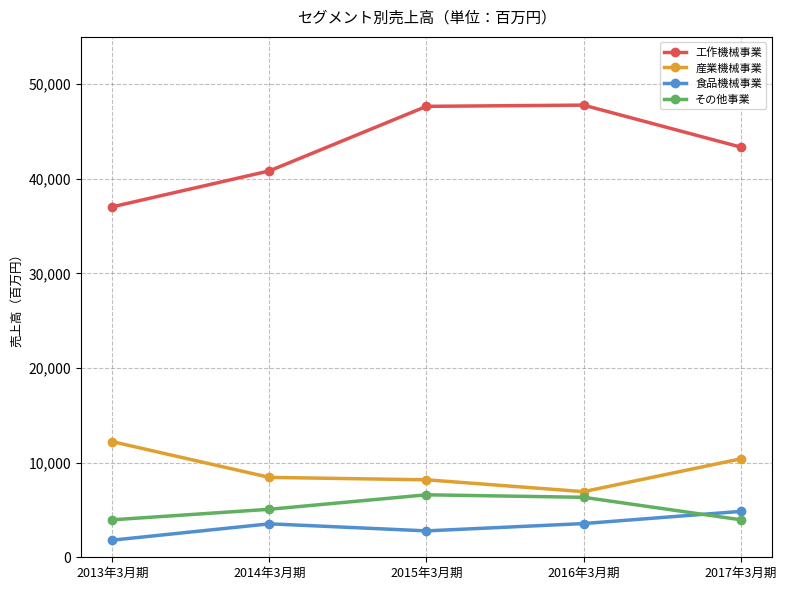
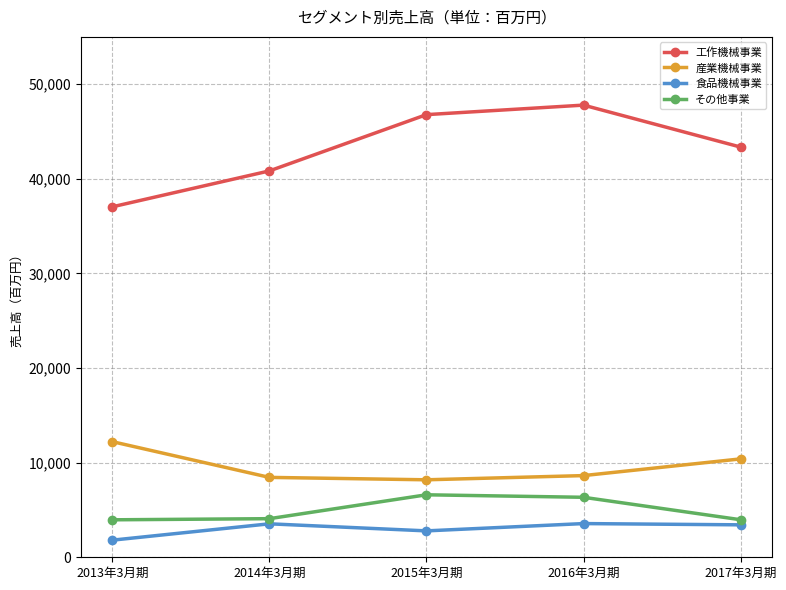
その他事業, 2014年3月期: 5,000 -> 4,000
工作機械事業, 2015年3月期: 48,000 -> 47,000
産業機械事業, 2016年3月期: 7,000 -> 9,000
食品機械事業, 2017年3月期: 5,000 -> 3,000
